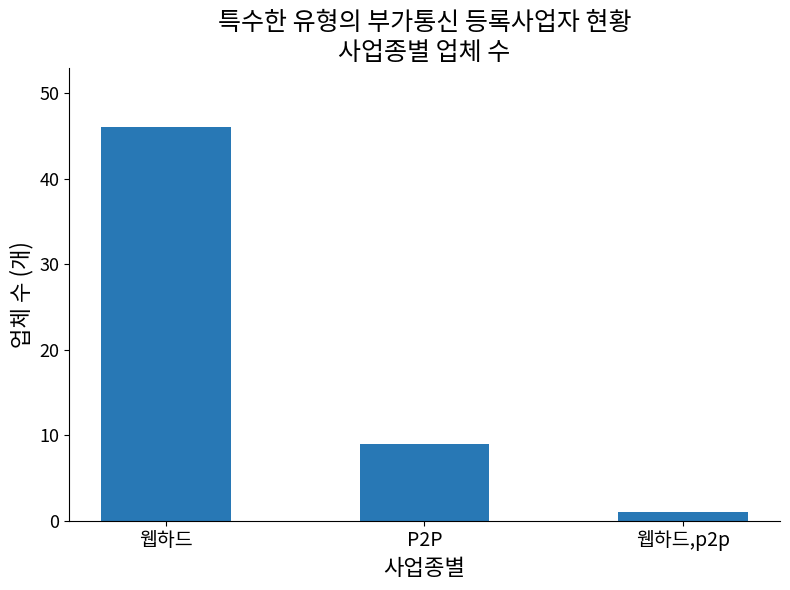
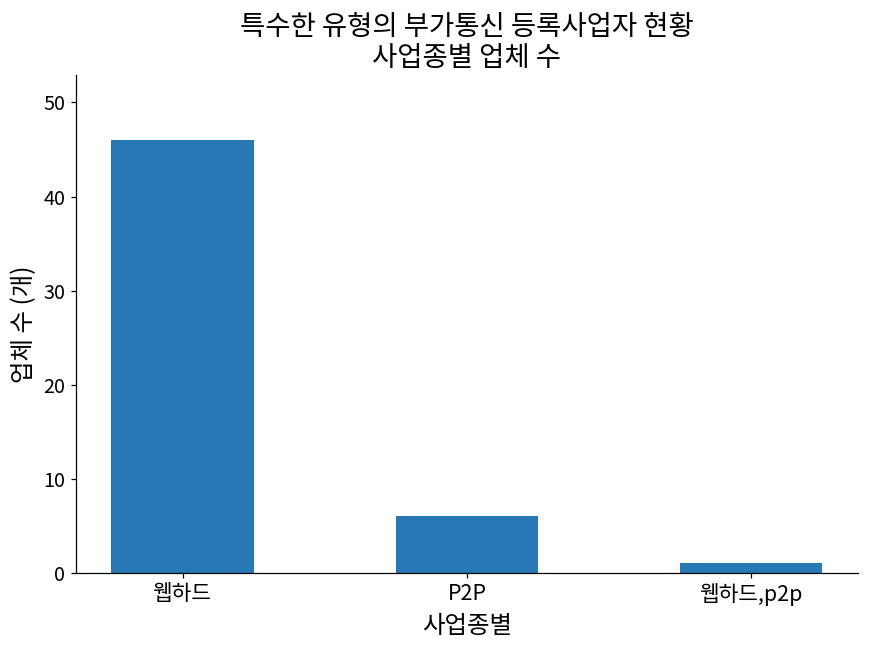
P2P: 9 -> 6
